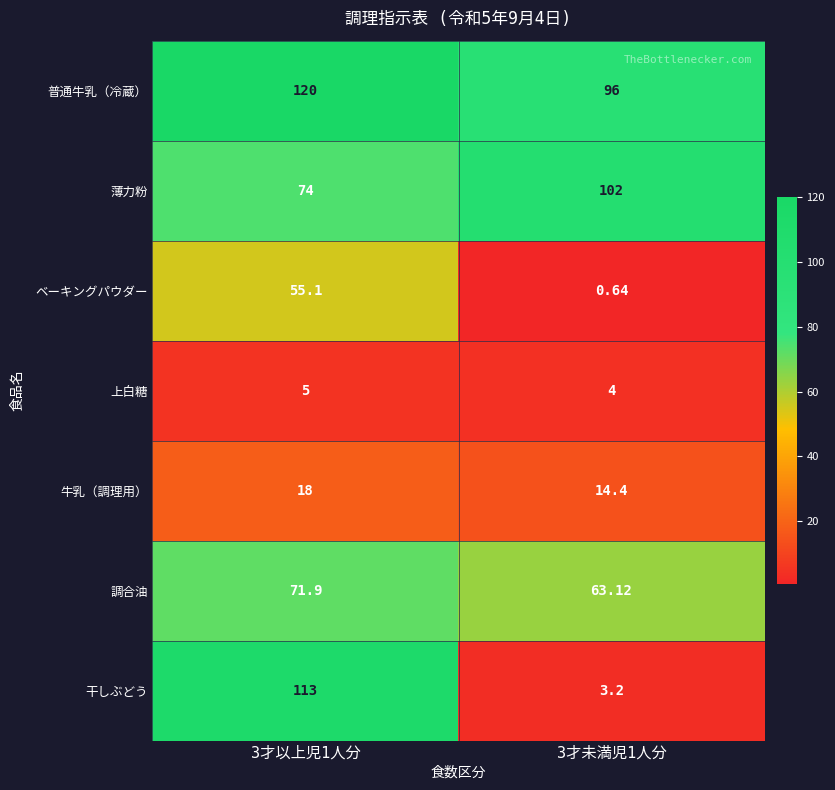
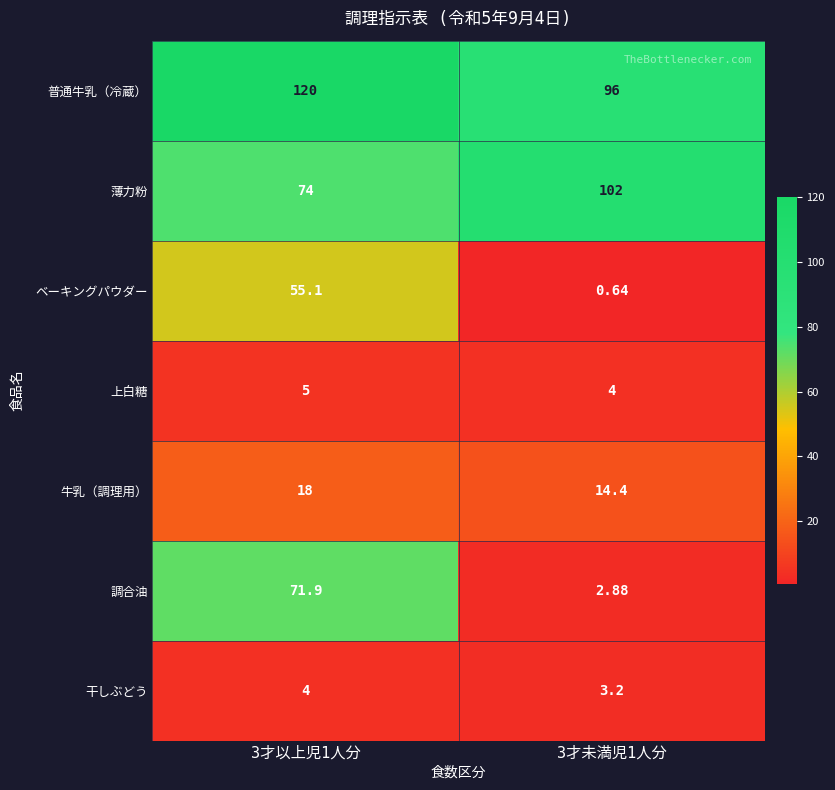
調合油, 3才未満児1人分: 63.12 -> 2.88
干しぶどう, 3才以上児1人分: 113 -> 4
